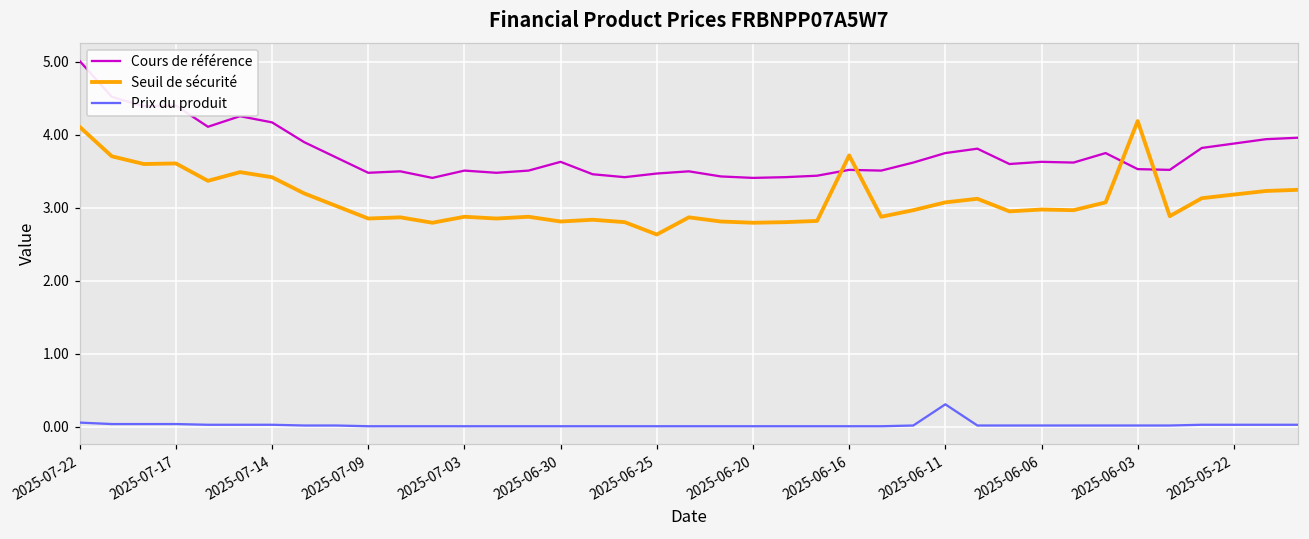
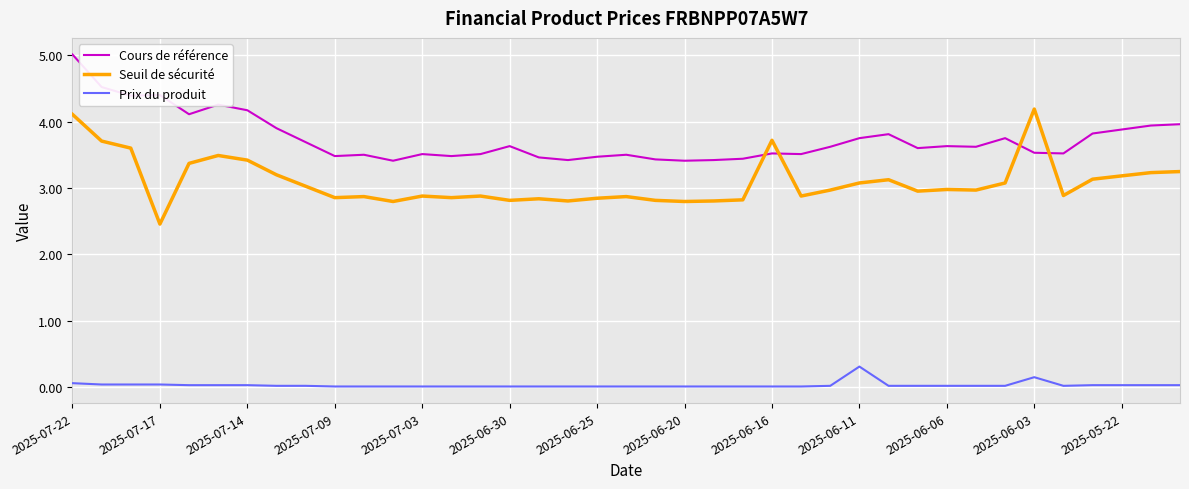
Seuil de sécurité, 2025-07-17: 3.6 -> 2.5
Seuil de sécurité, 2025-06-25: 2.6 -> 2.8
Prix du produit, 2025-06-03: 0.0 -> 0.2
